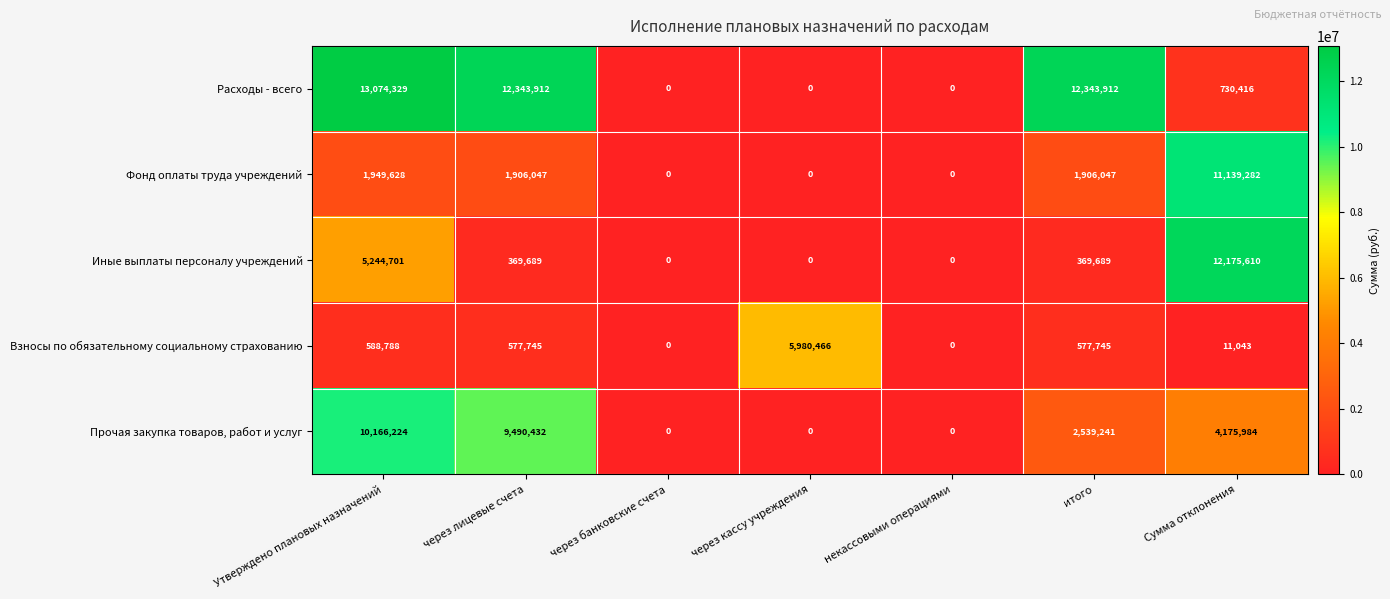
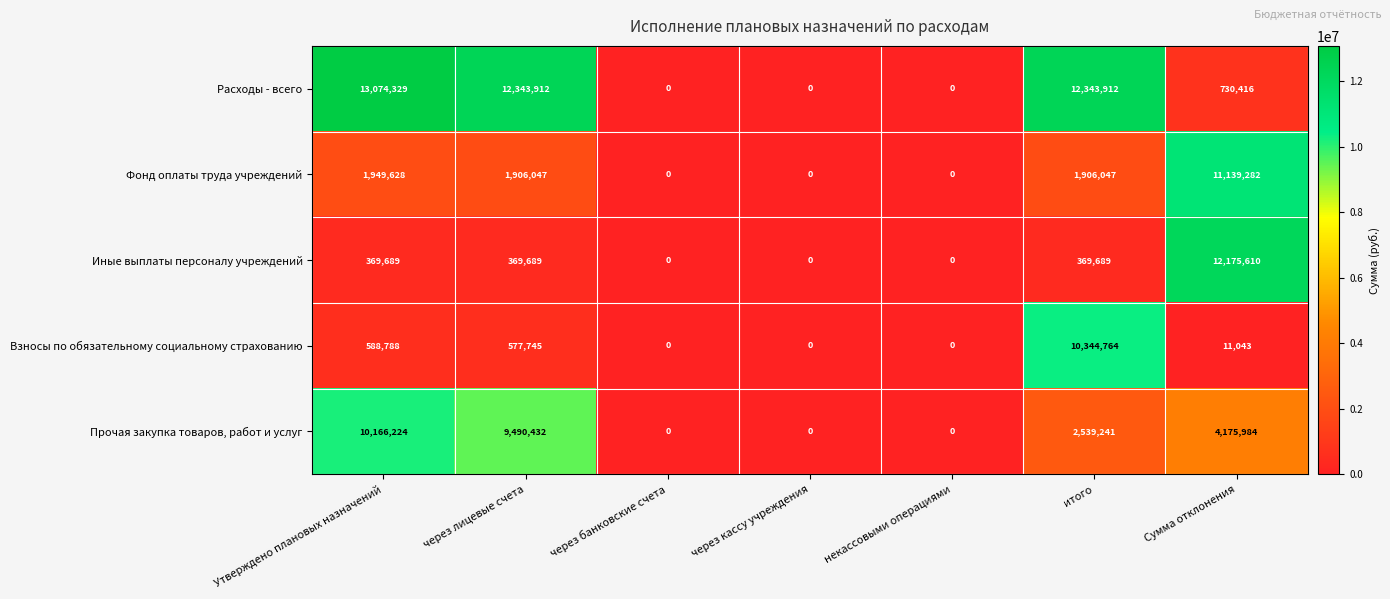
Иные выплаты персоналу учреждений, Утверждено плановых назначений: 5,244,701 -> 369,689
Взносы по обязательному социальному страхованию, через кассу учреждения: 5,980,466 -> 0
Взносы по обязательному социальному страхованию, итого: 577,745 -> 10,344,764
